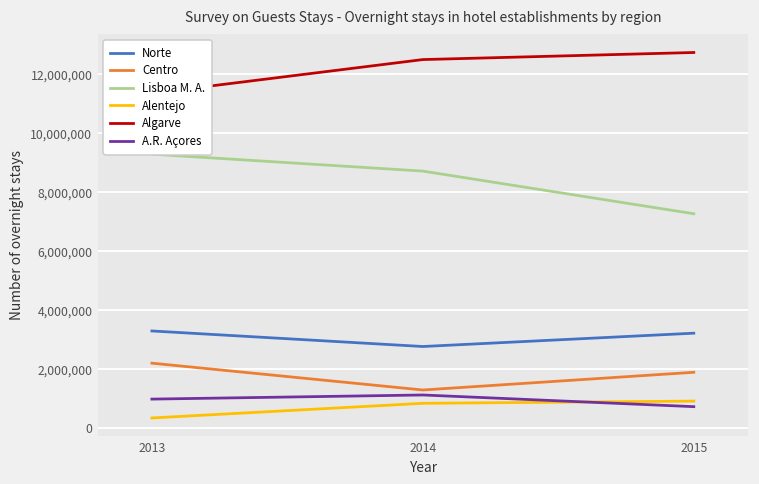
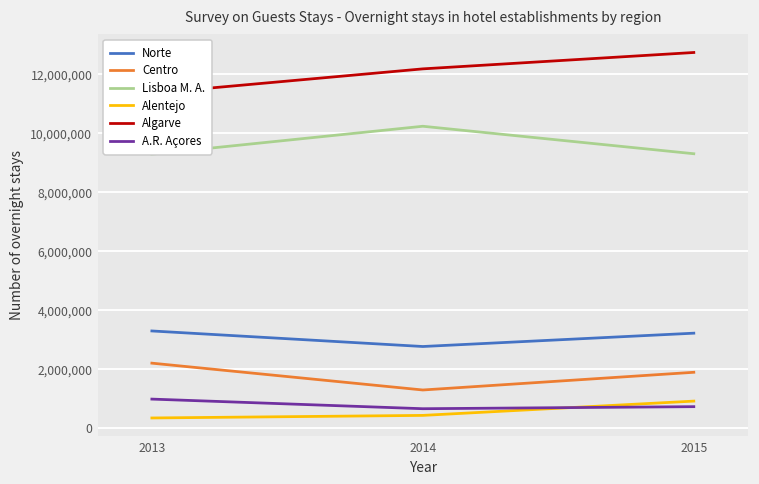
Lisboa M. A., 2014: 8,700,000 -> 10,200,000
Alentejo, 2014: 800,000 -> 400,000
Algarve, 2014: 12,500,000 -> 12,200,000
A.R. Açores, 2014: 1,100,000 -> 700,000
Lisboa M. A., 2015: 7,300,000 -> 9,300,000
